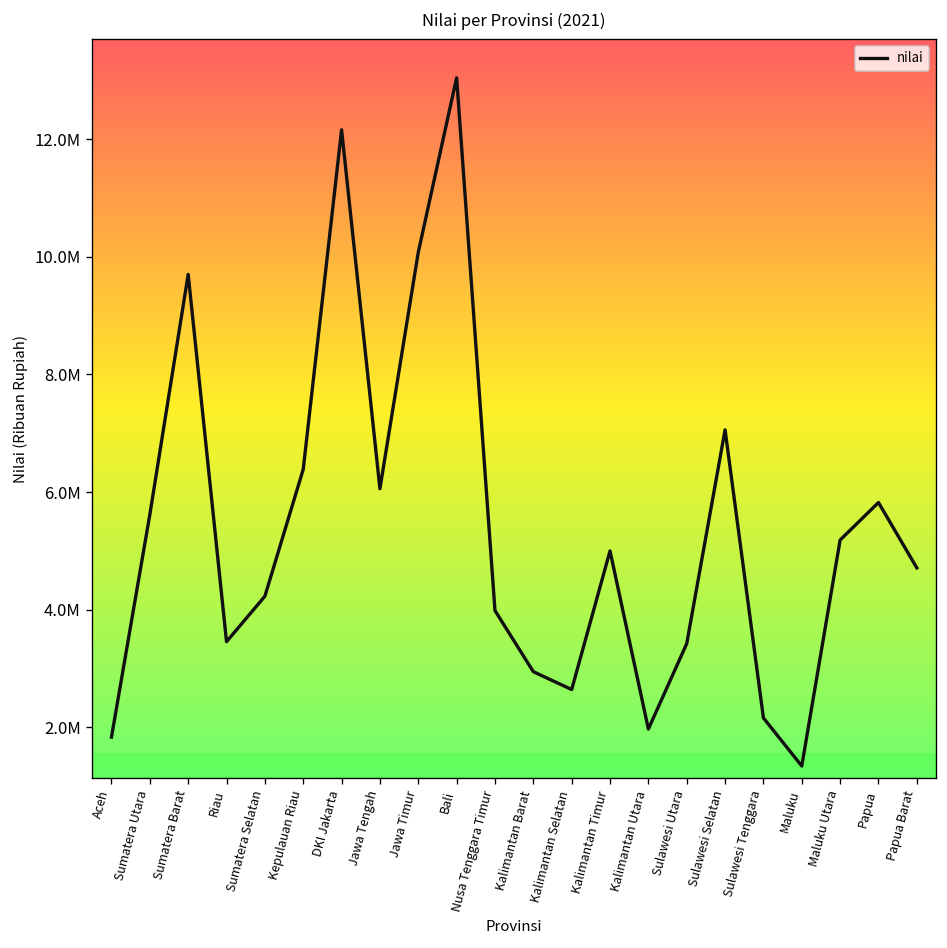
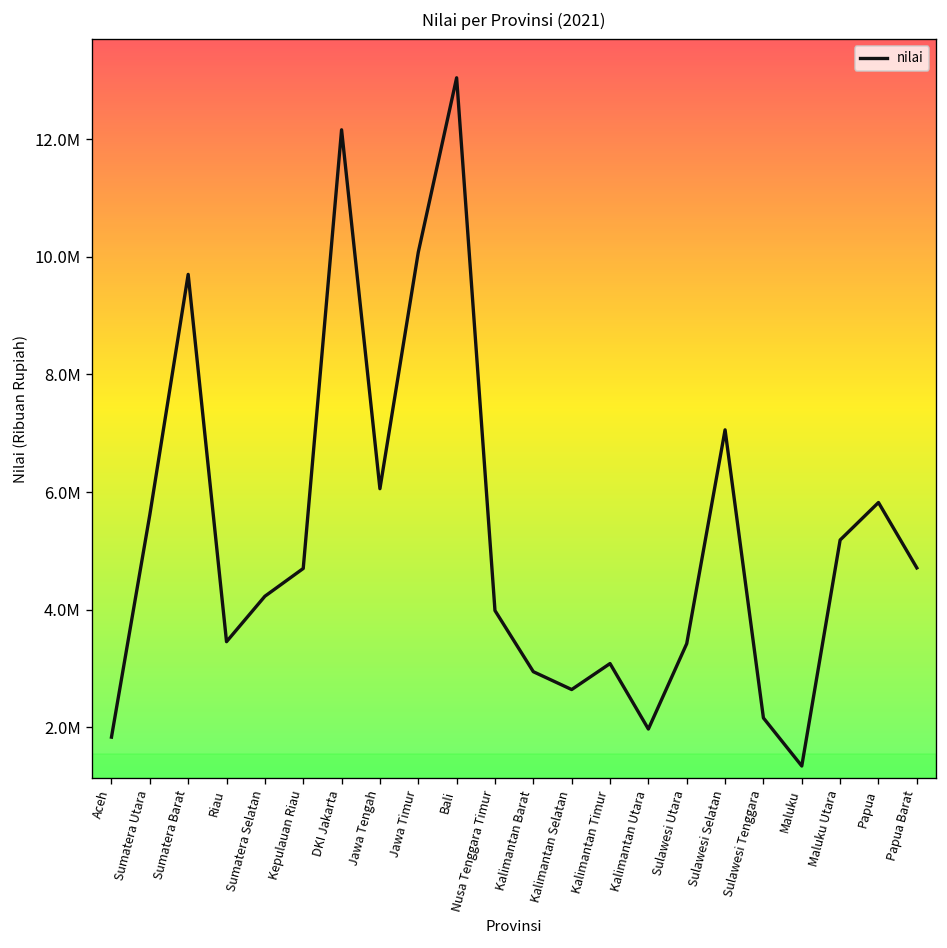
Kepulauan Riau: 6400000 -> 4700000
Kalimantan Timur: 5000000 -> 3100000
